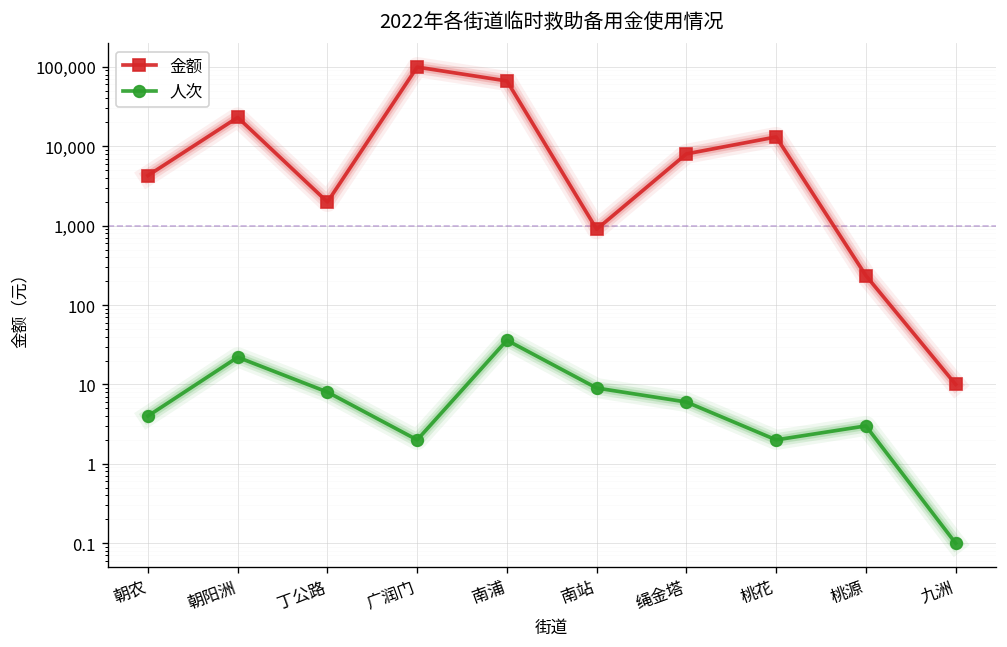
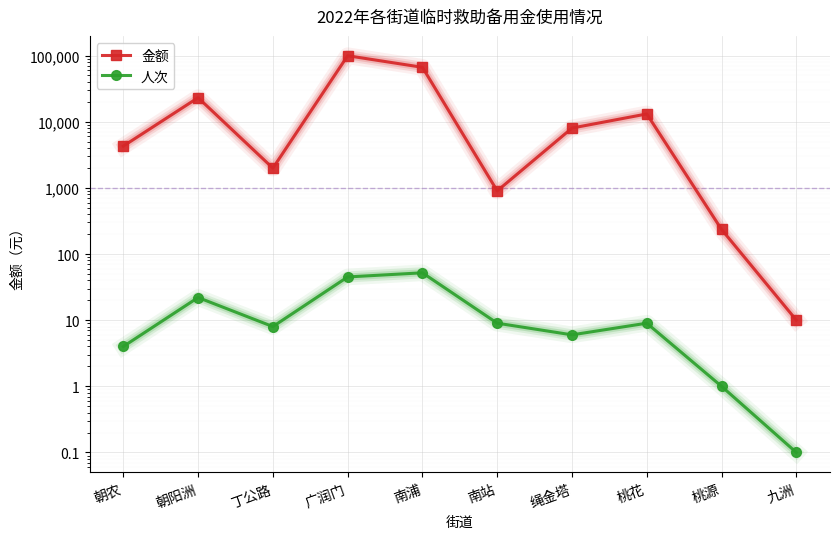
人次, 广润门: 2 -> 50
人次, 南浦: 40 -> 50
人次, 桃花: 2 -> 9
人次, 桃源: 3 -> 1
